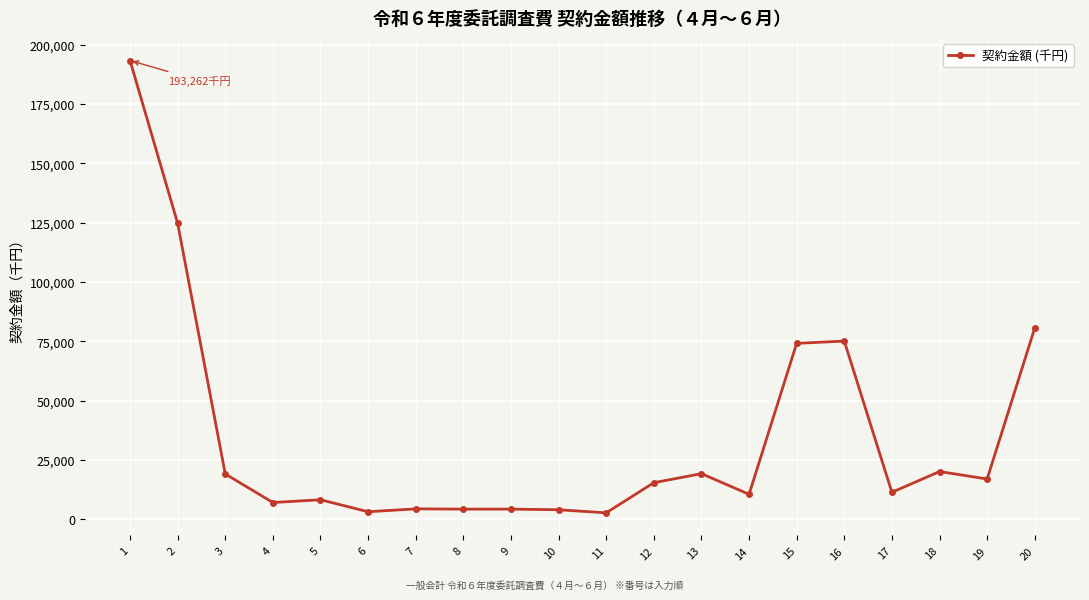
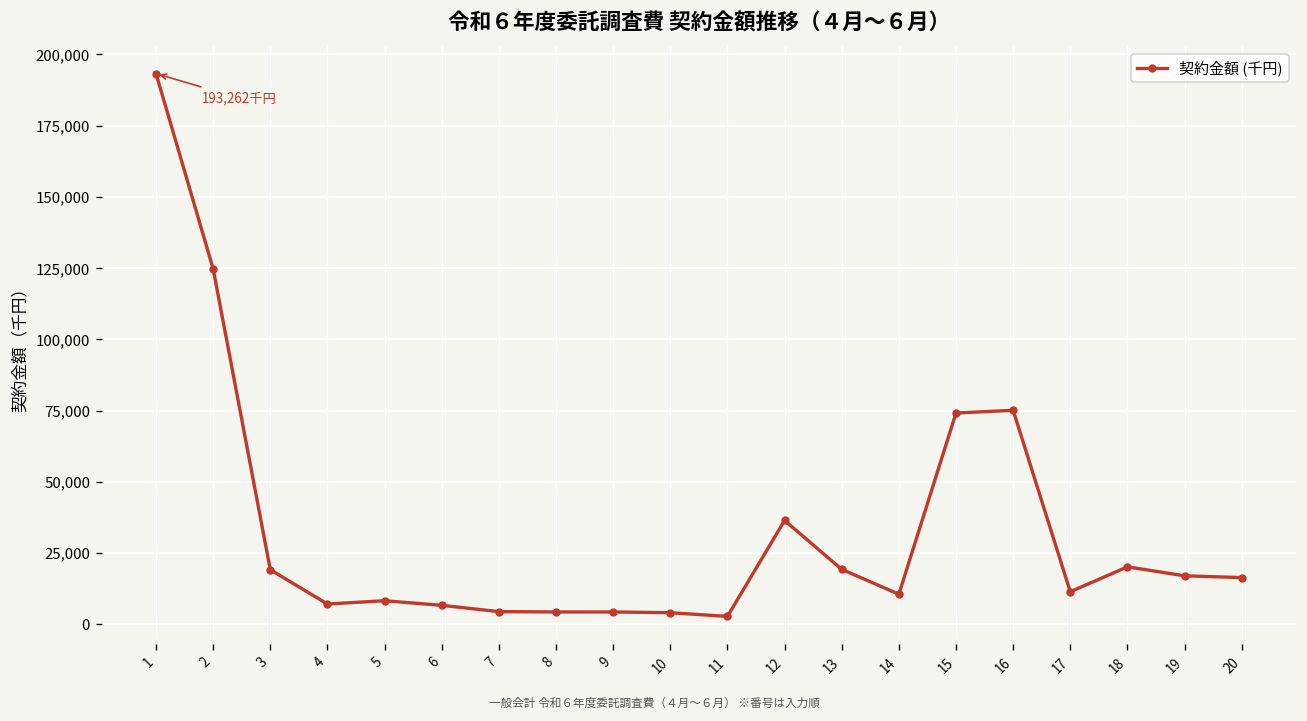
6: 3,000 -> 7,000
12: 15,000 -> 36,000
20: 81,000 -> 16,000
